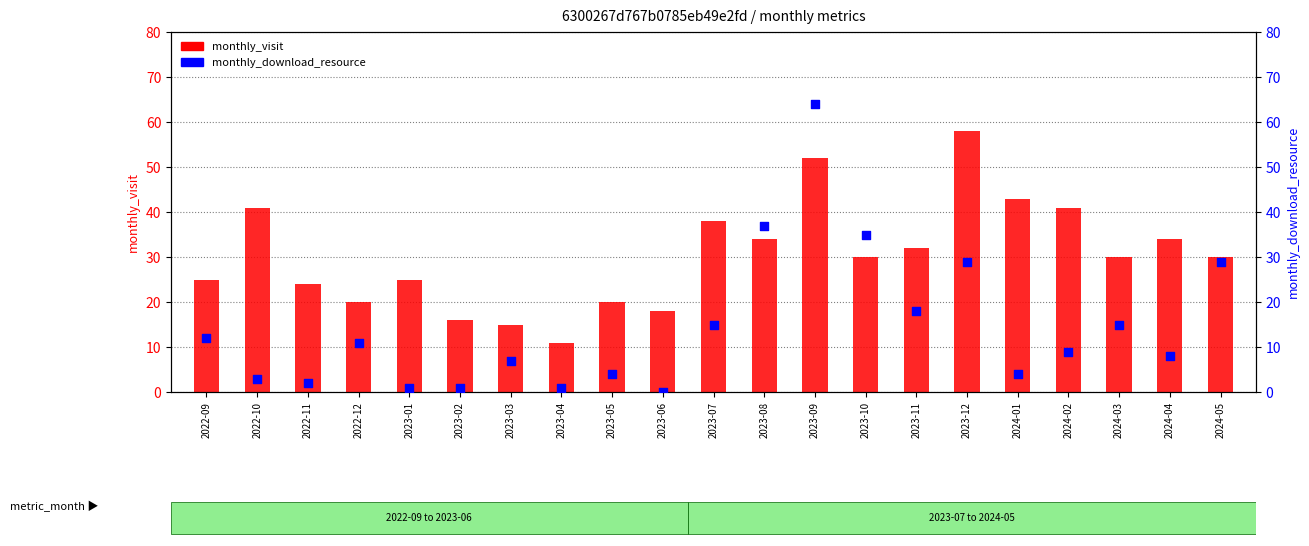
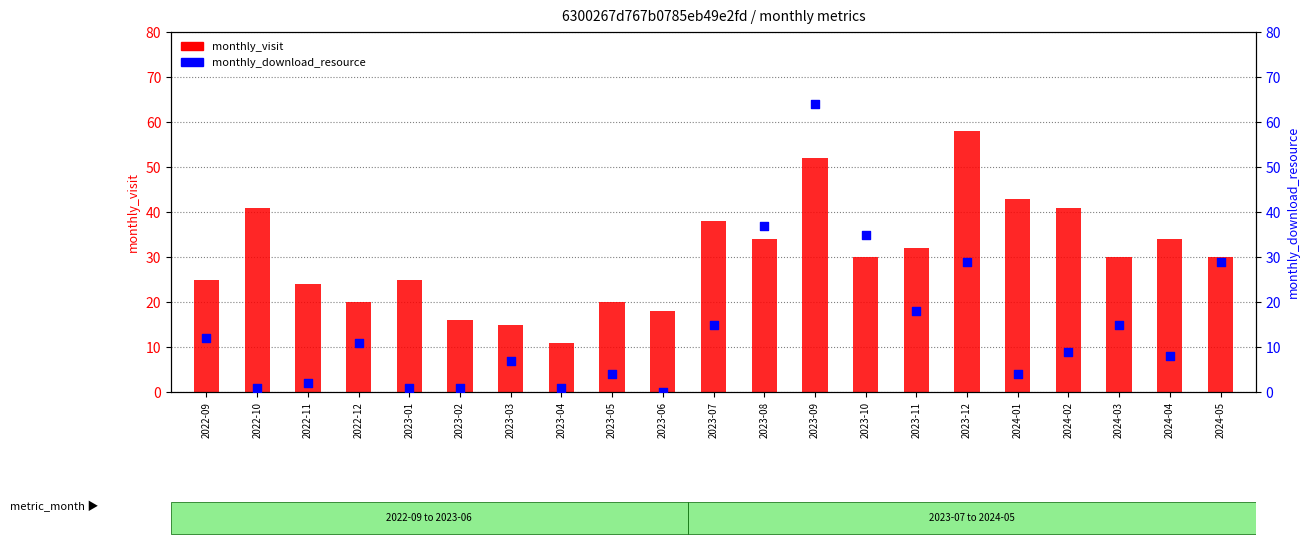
monthly_download_resource, 2022-10: 3 -> 1
